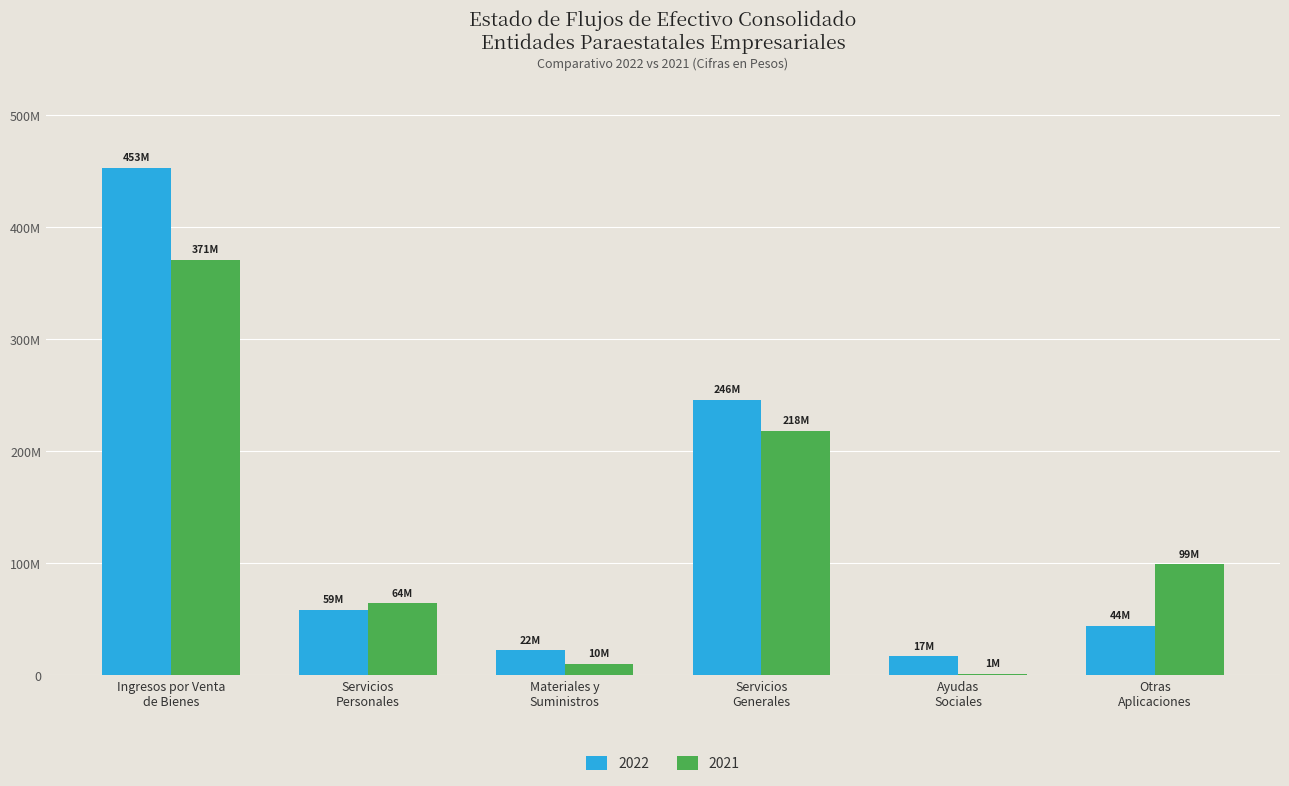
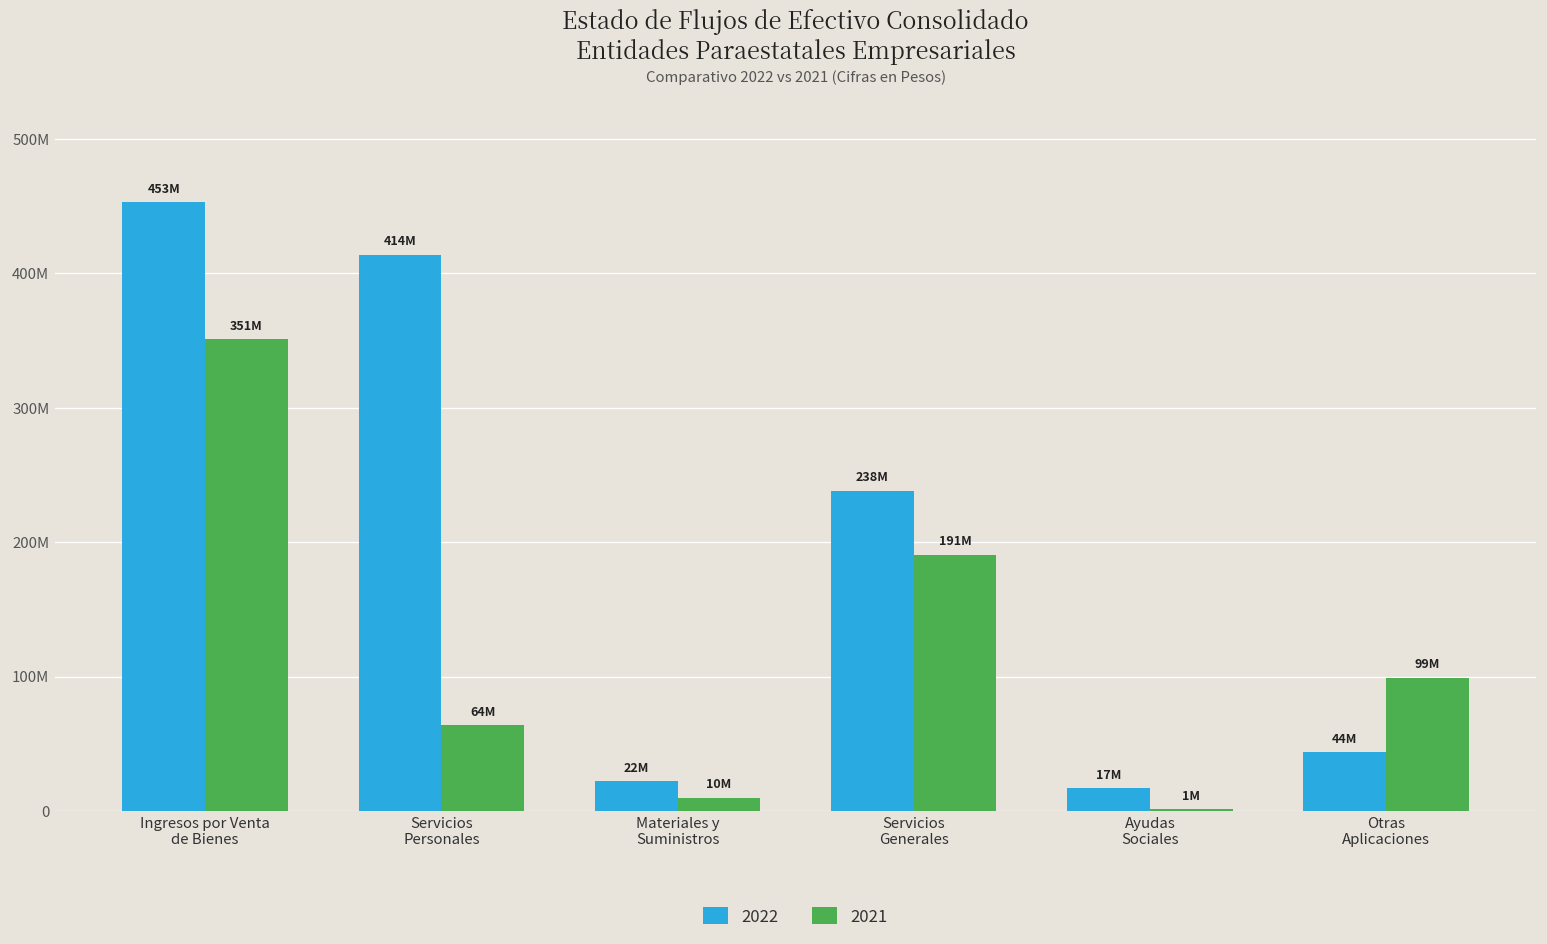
2021, Ingresos por Venta de Bienes: 371M -> 351M
2022, Servicios Personales: 59M -> 414M
2022, Servicios Generales: 246M -> 238M
2021, Servicios Generales: 218M -> 191M
